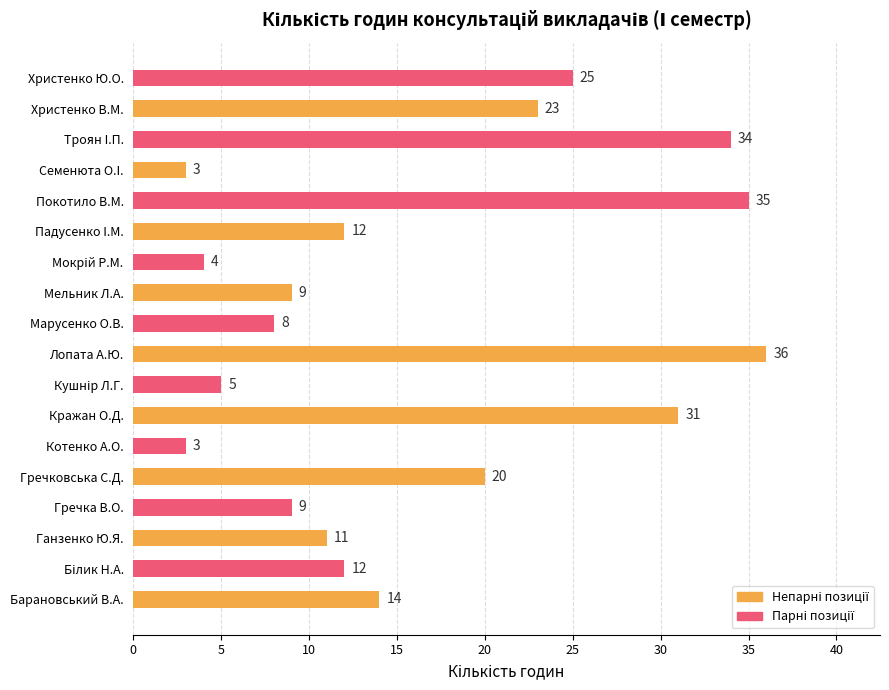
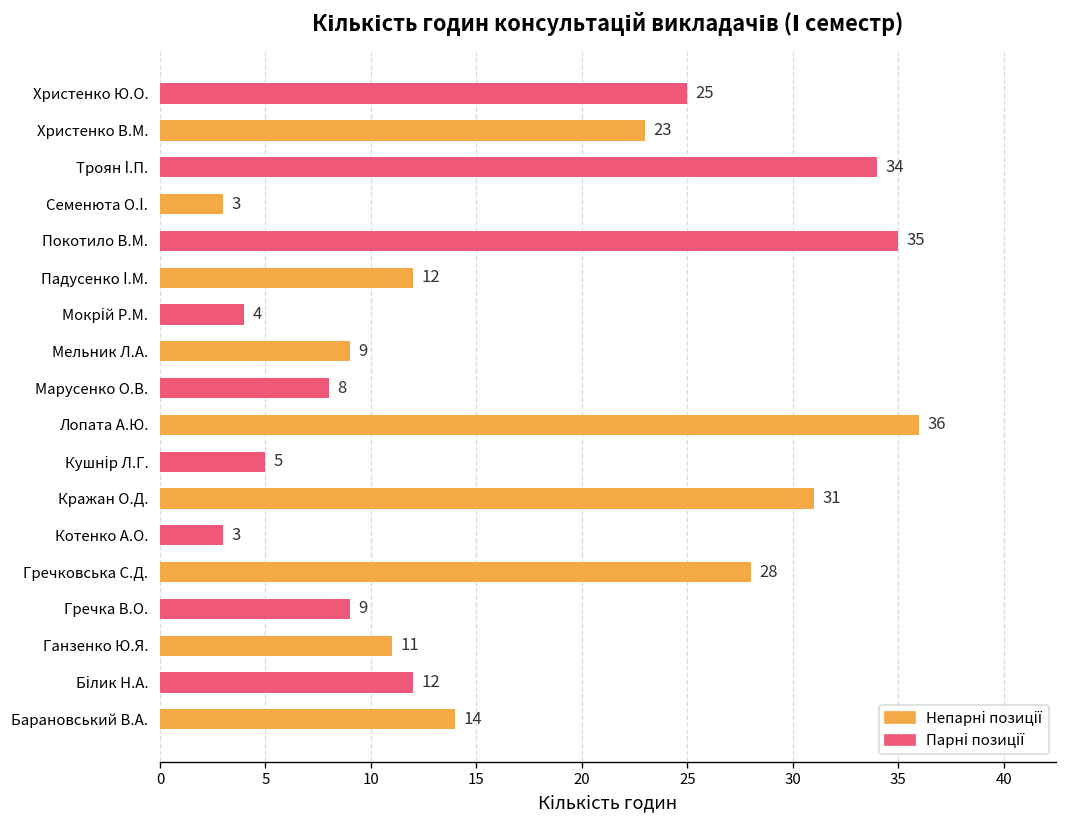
Гречковська С.Д.: 20 -> 28
